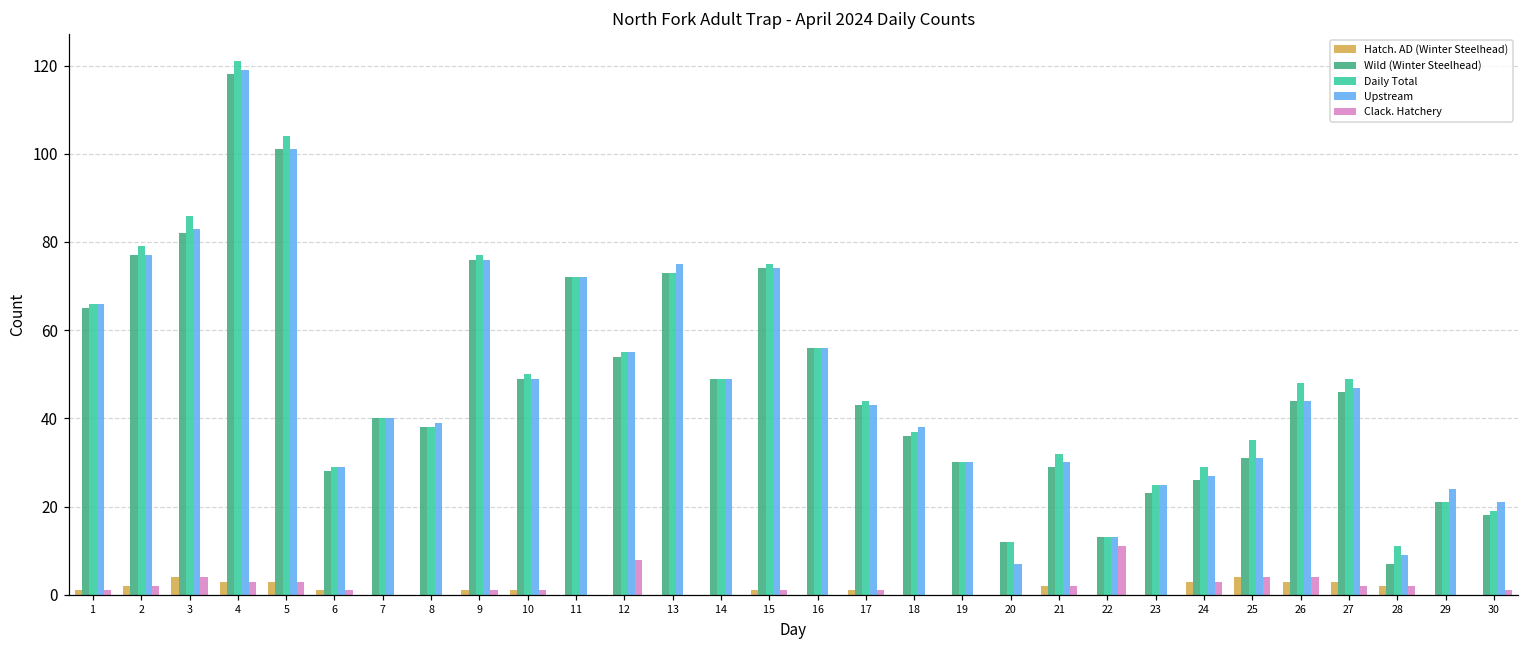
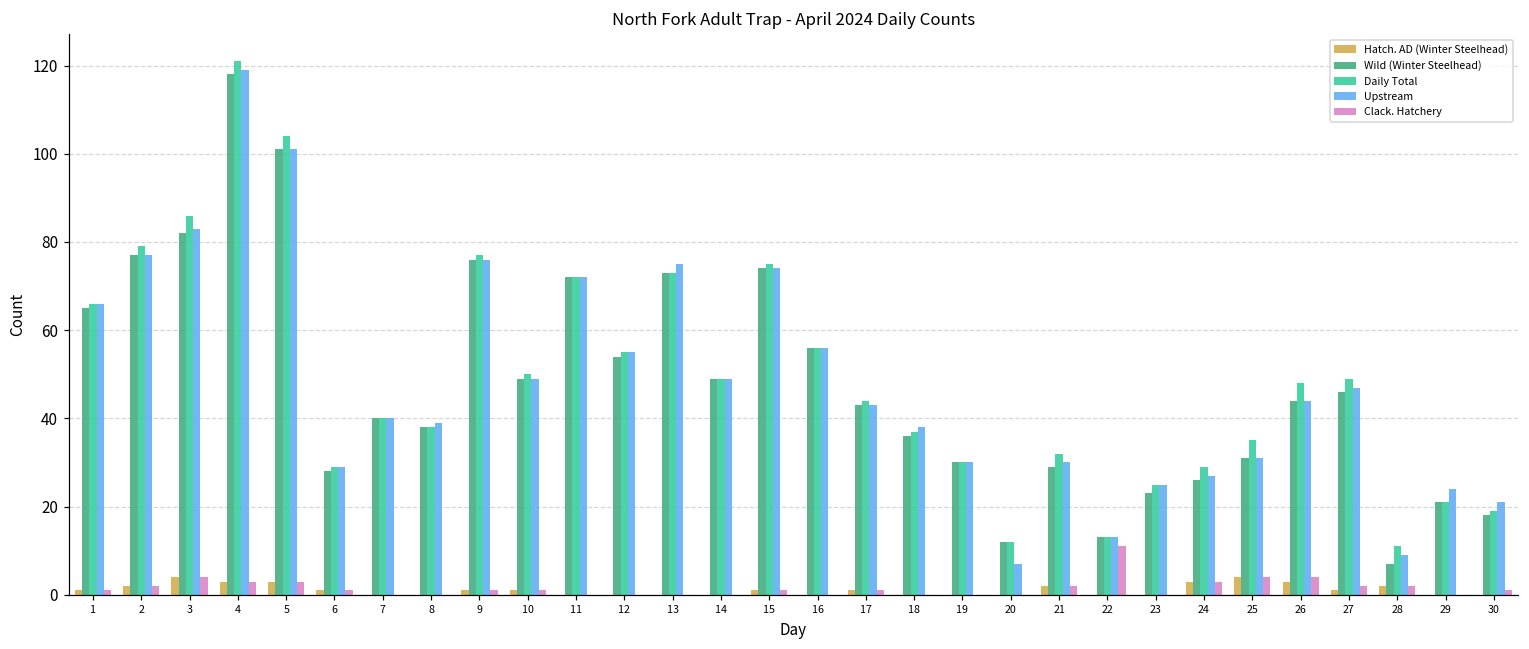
Clack. Hatchery, 12: 8 -> 0
Hatch. AD (Winter Steelhead), 27: 3 -> 1
